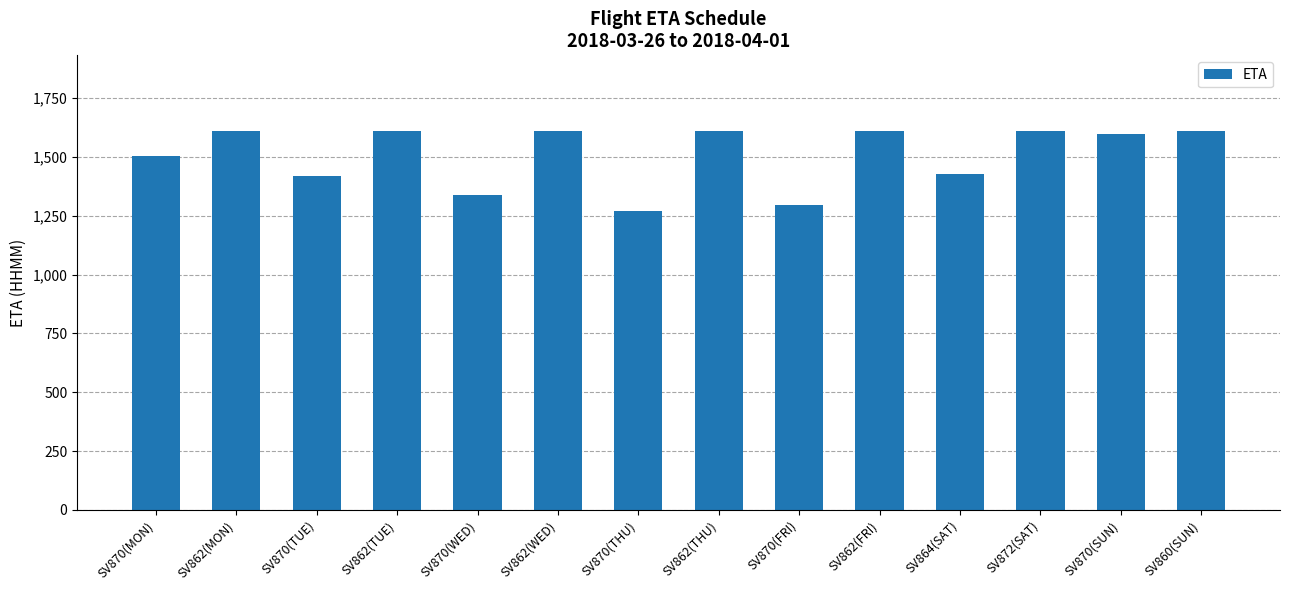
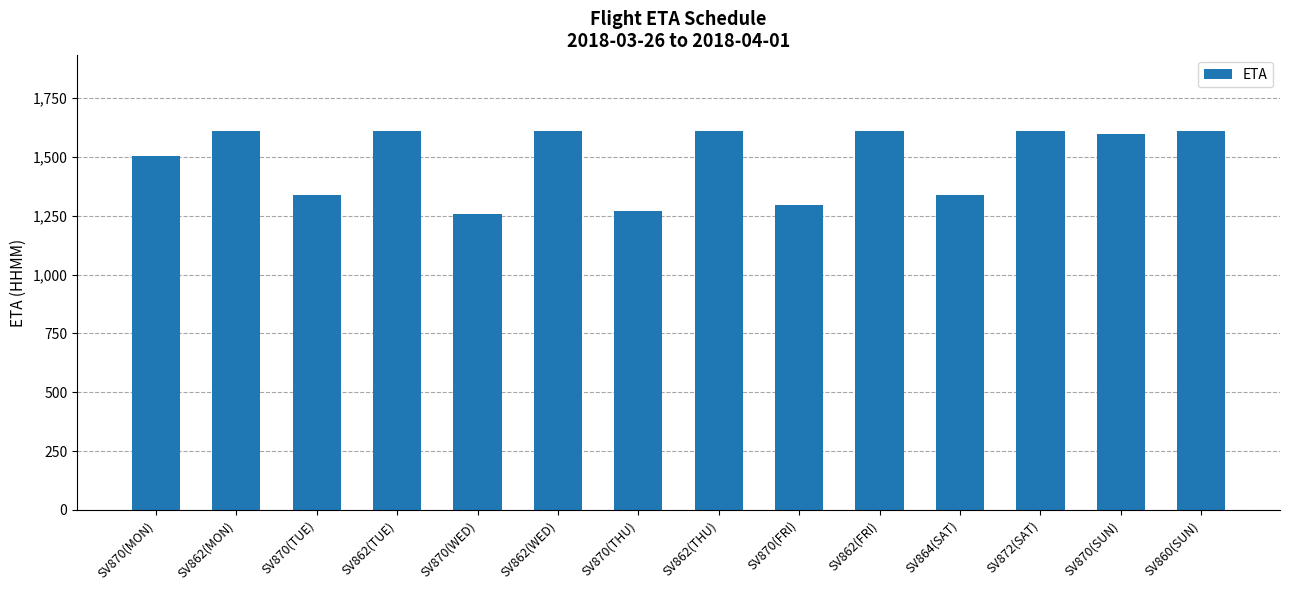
SV870(TUE): 1,420 -> 1,340
SV870(WED): 1,340 -> 1,260
SV864(SAT): 1,430 -> 1,340
